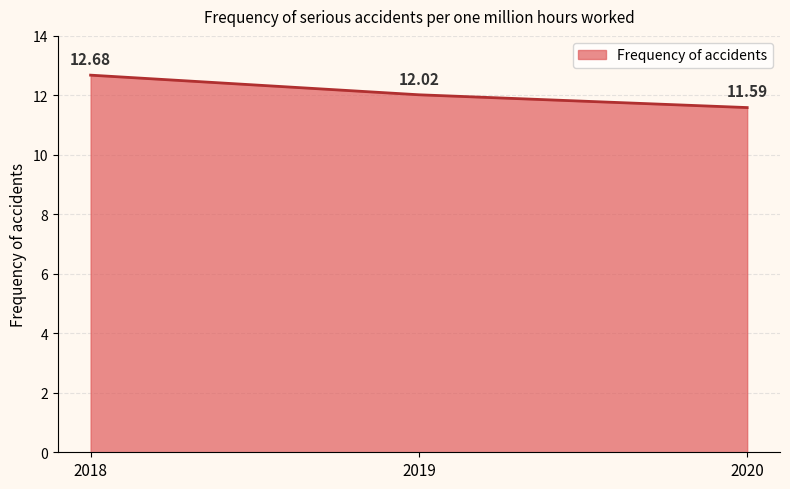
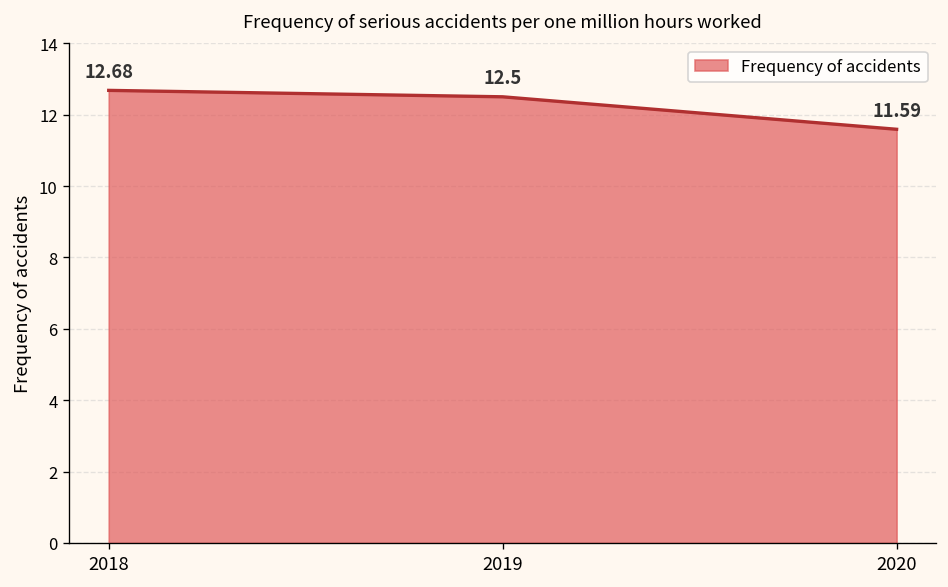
2019: 12.02 -> 12.5
